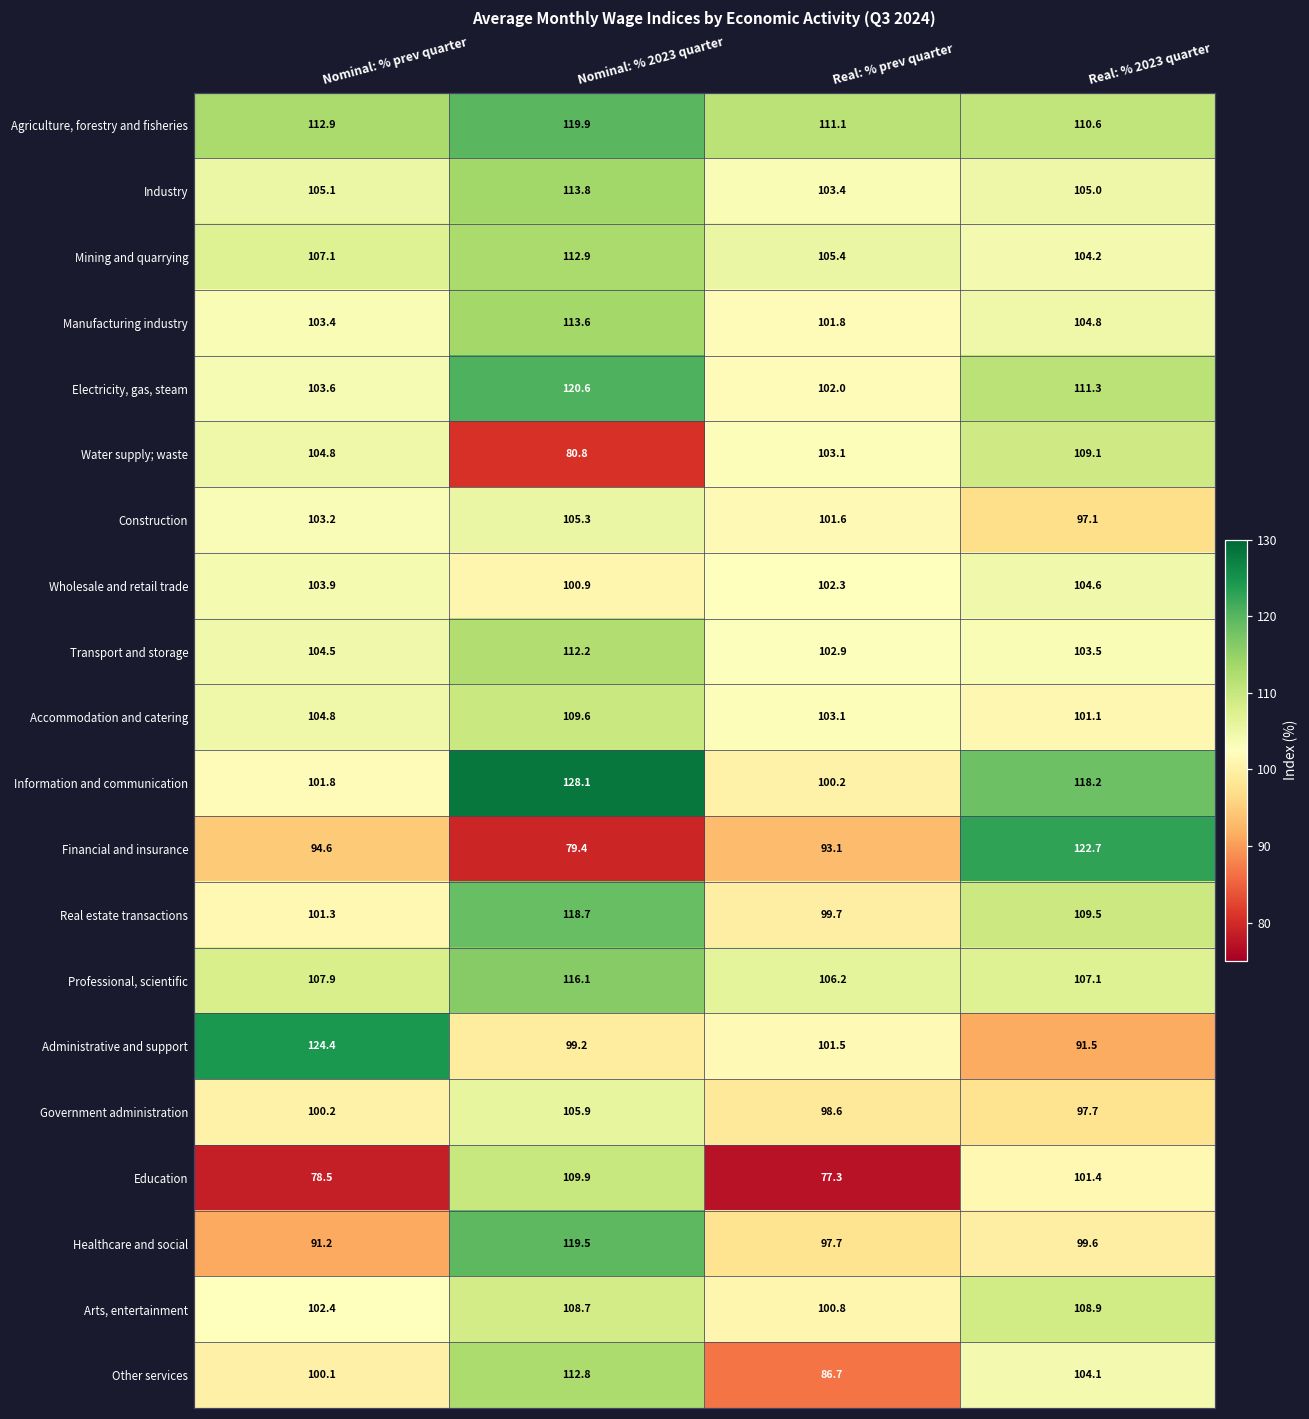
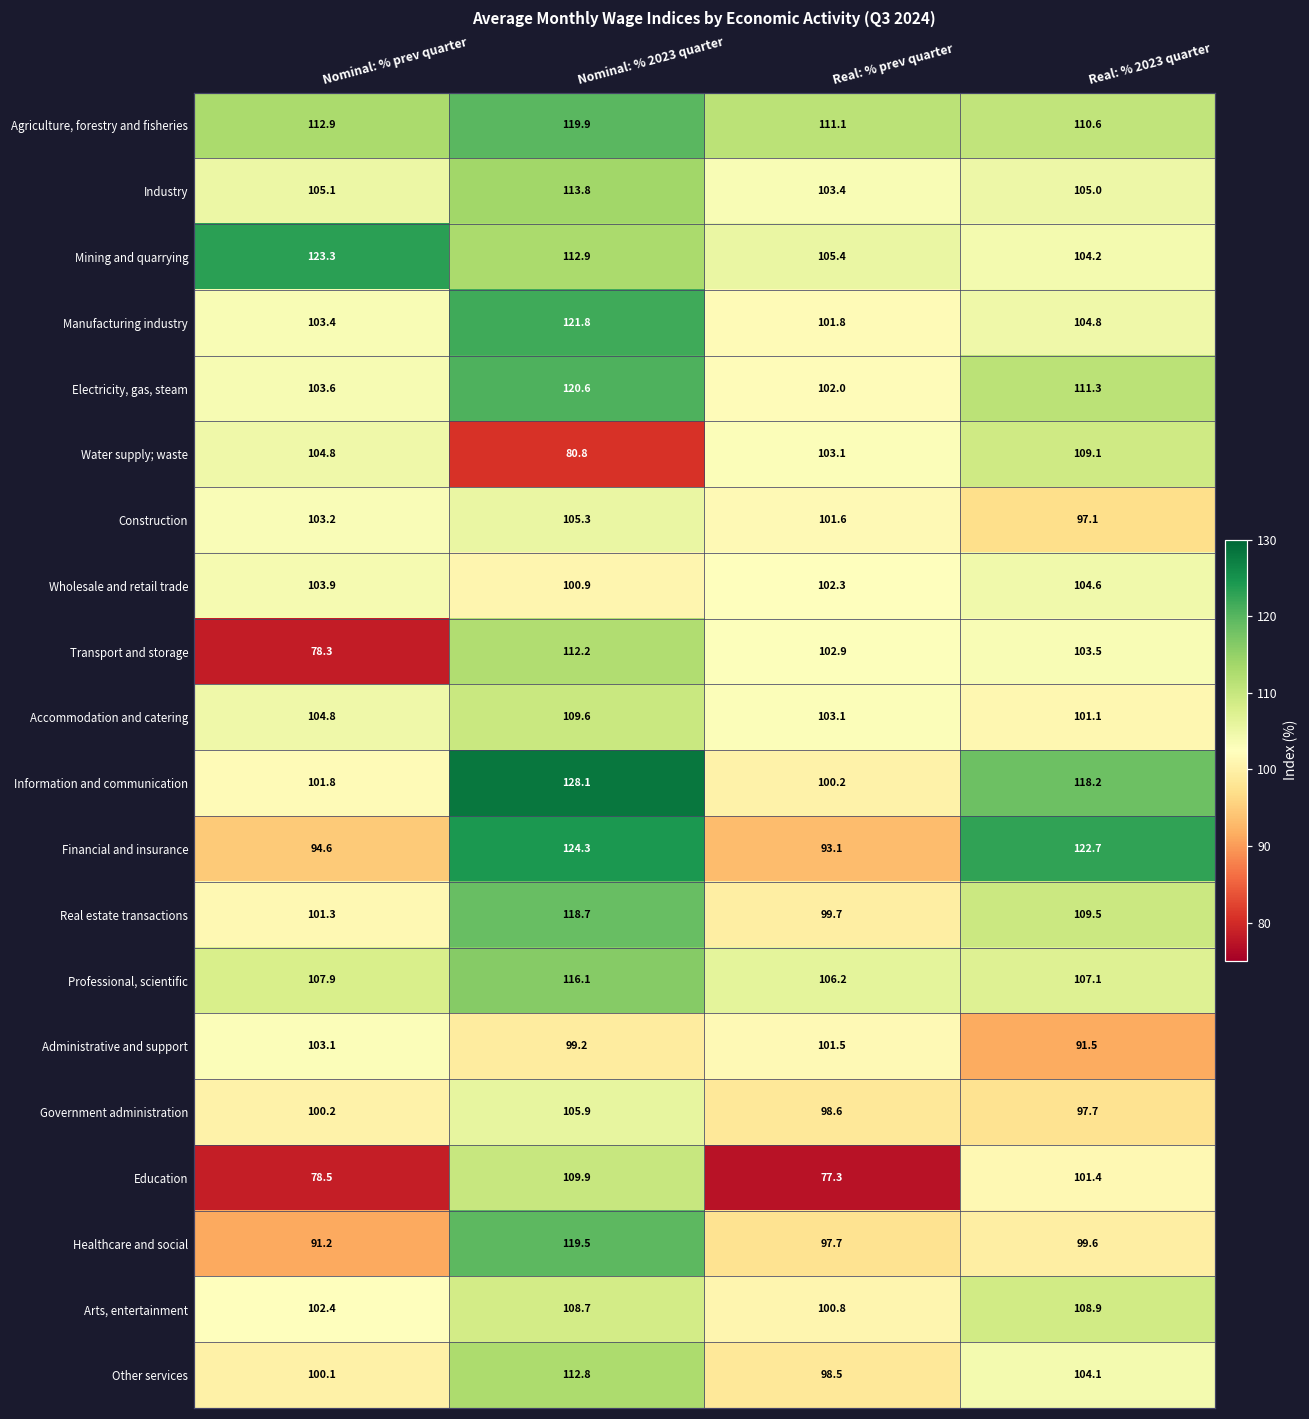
Mining and quarrying, Nominal: % prev quarter: 107.1 -> 123.3
Manufacturing industry, Nominal: % 2023 quarter: 113.6 -> 121.8
Transport and storage, Nominal: % prev quarter: 104.5 -> 78.3
Financial and insurance, Nominal: % 2023 quarter: 79.4 -> 124.3
Administrative and support, Nominal: % prev quarter: 124.4 -> 103.1
Other services, Real: % prev quarter: 86.7 -> 98.5
